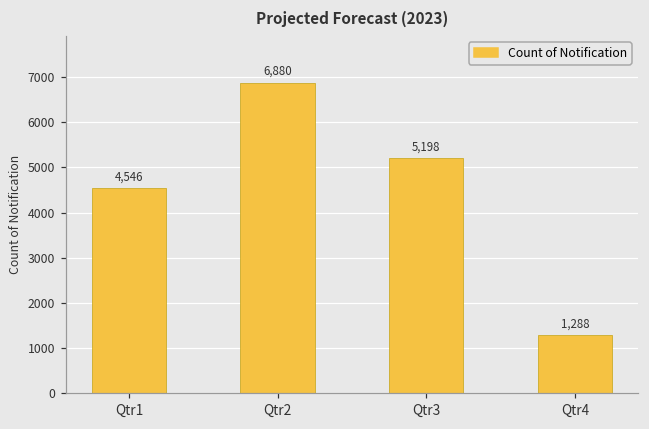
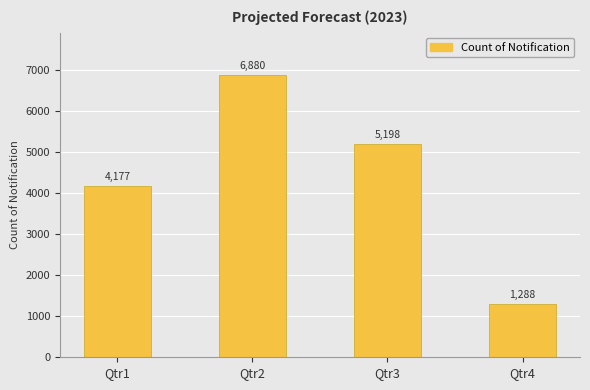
Qtr1: 4,546 -> 4,177
